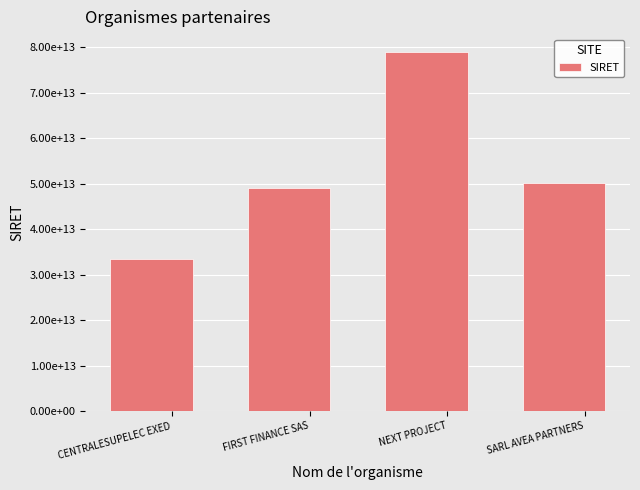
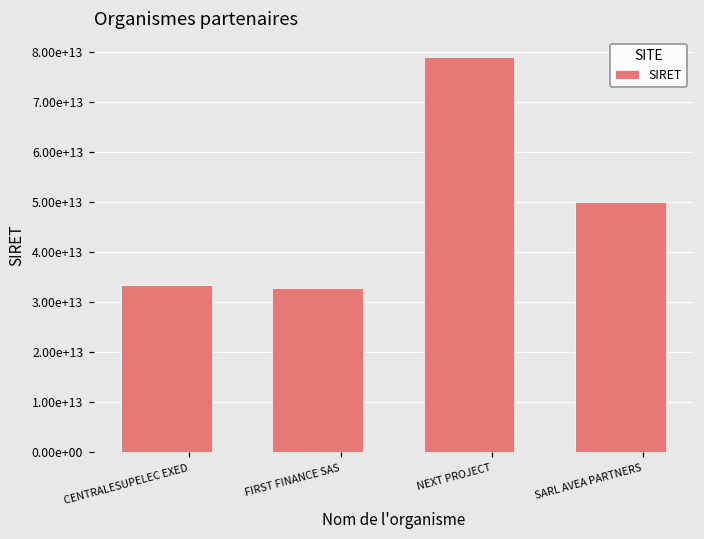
FIRST FINANCE SAS: 49000000000000 -> 33000000000000
